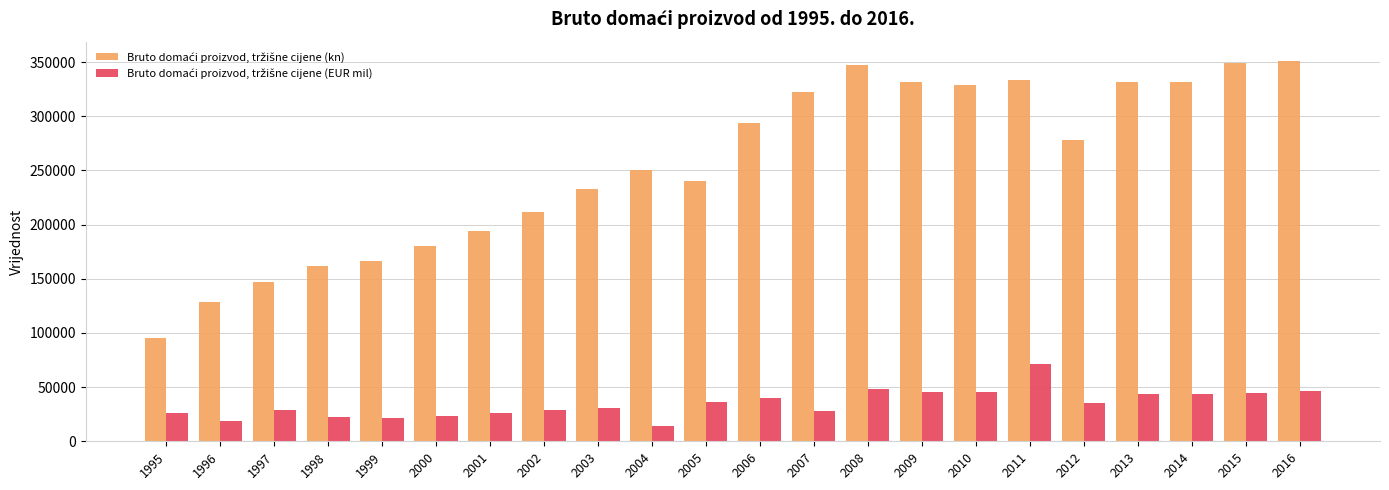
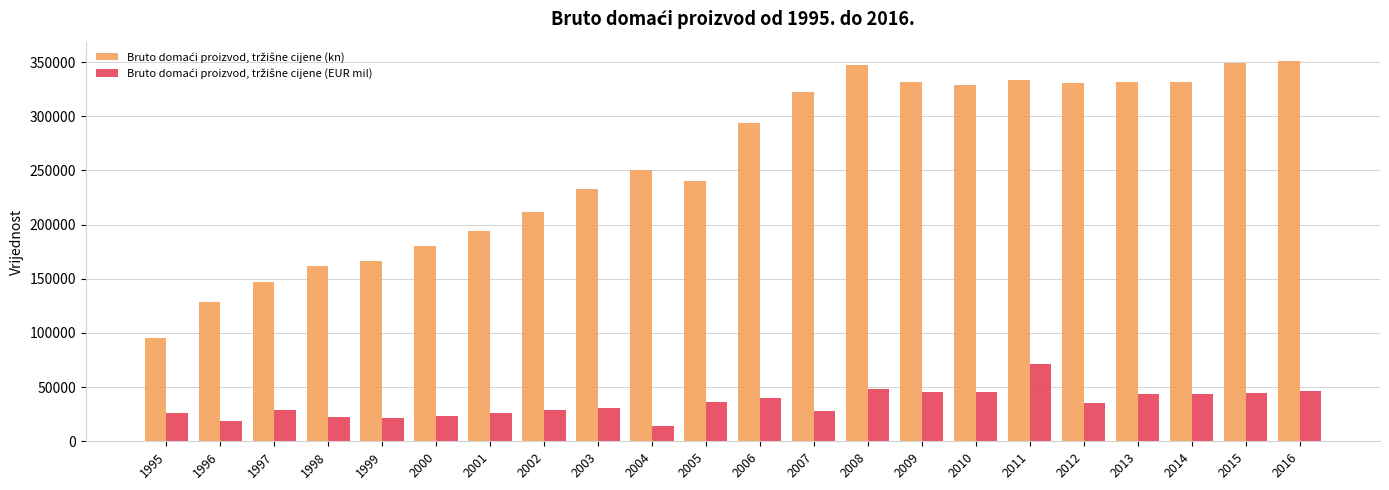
Bruto domaći proizvod, tržišne cijene (kn), 2012: 278000 -> 331000
